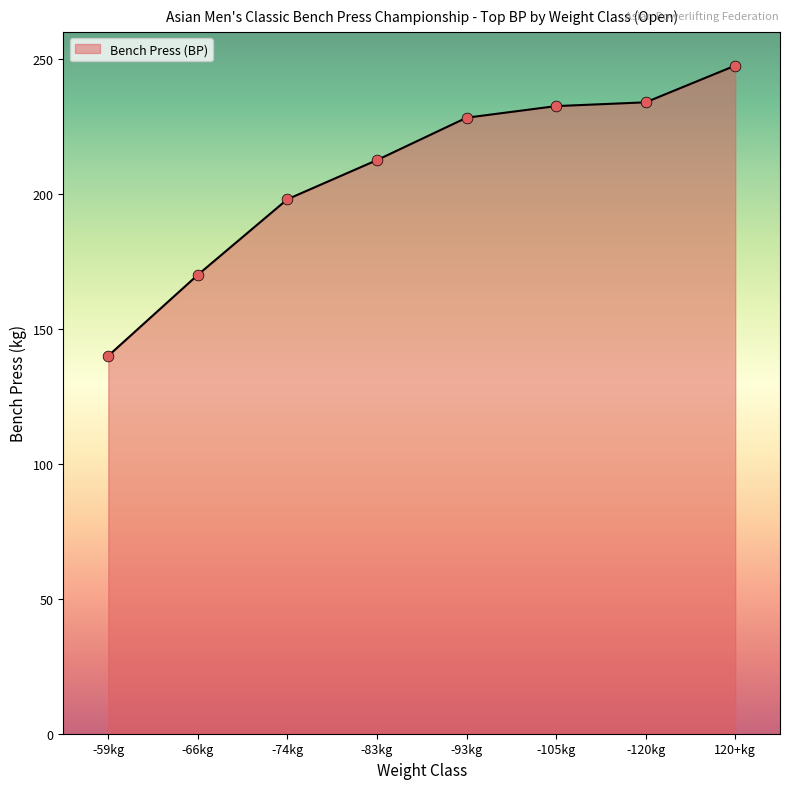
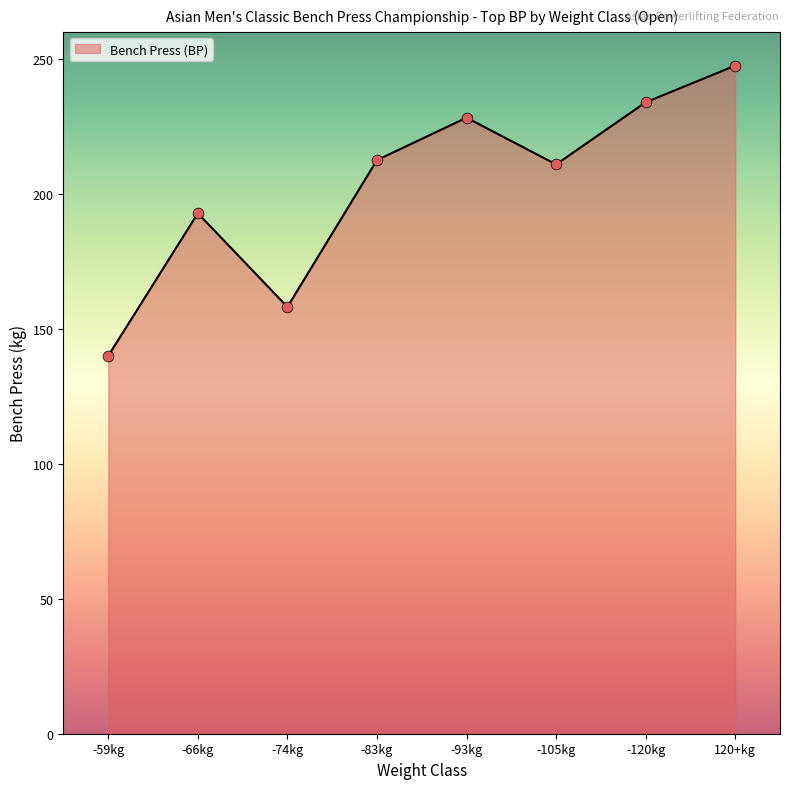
-66kg: 170 -> 193
-74kg: 198 -> 158
-105kg: 233 -> 211
